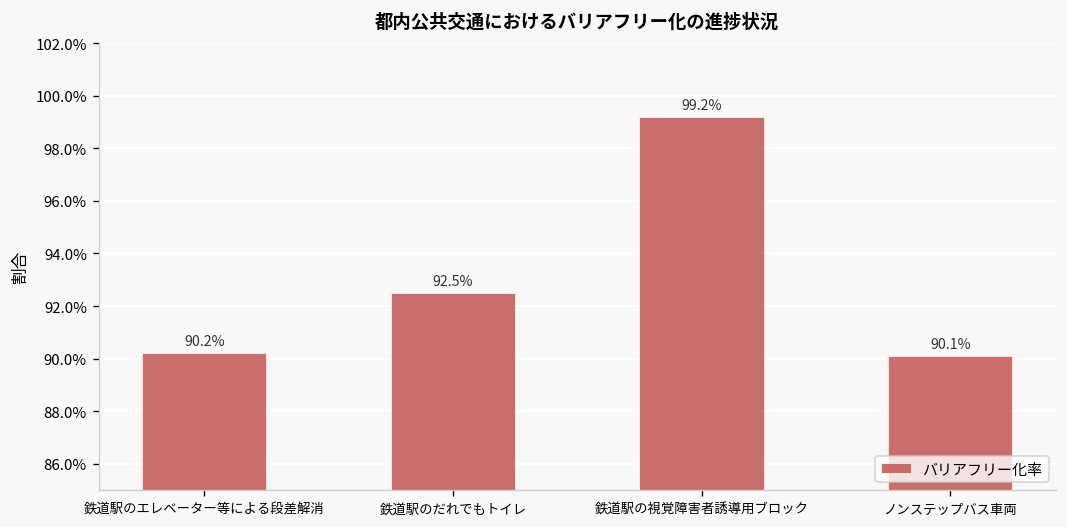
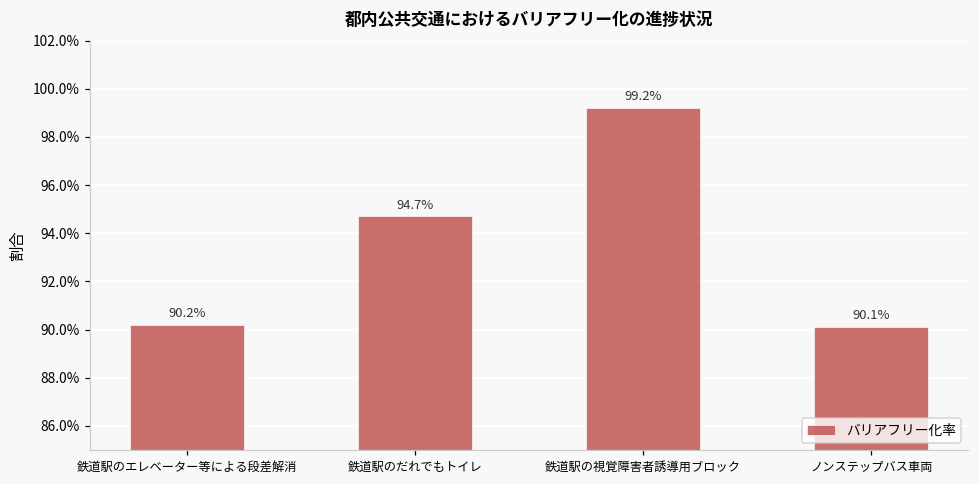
鉄道駅のだれでもトイレ: 92.5% -> 94.7%
